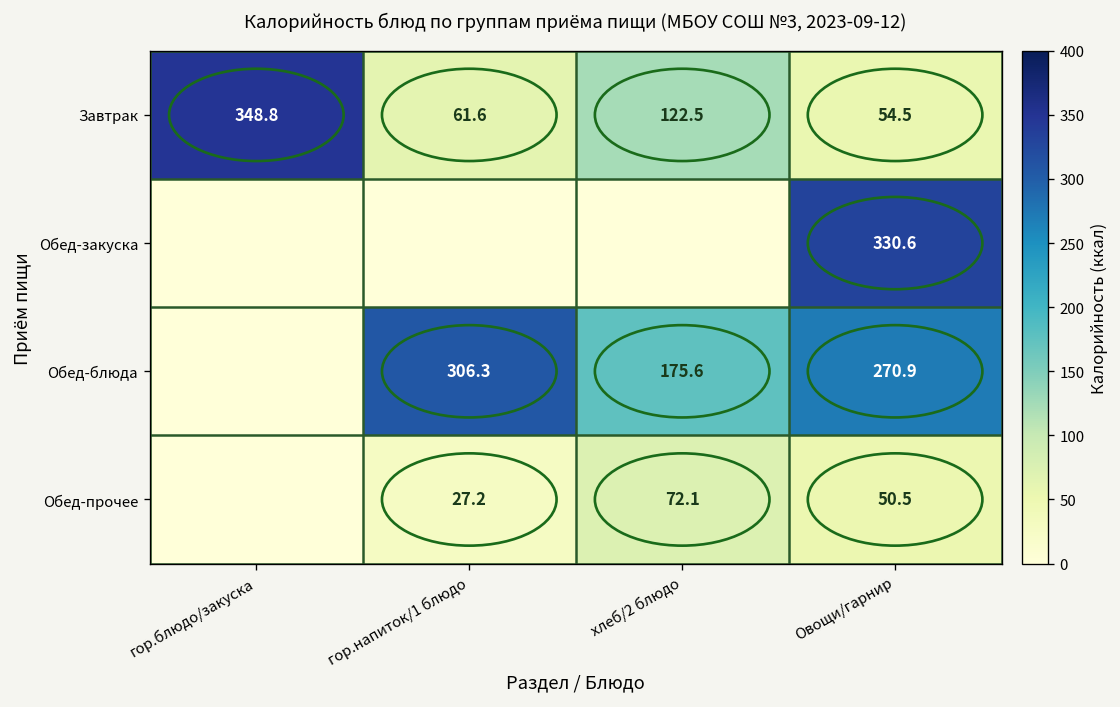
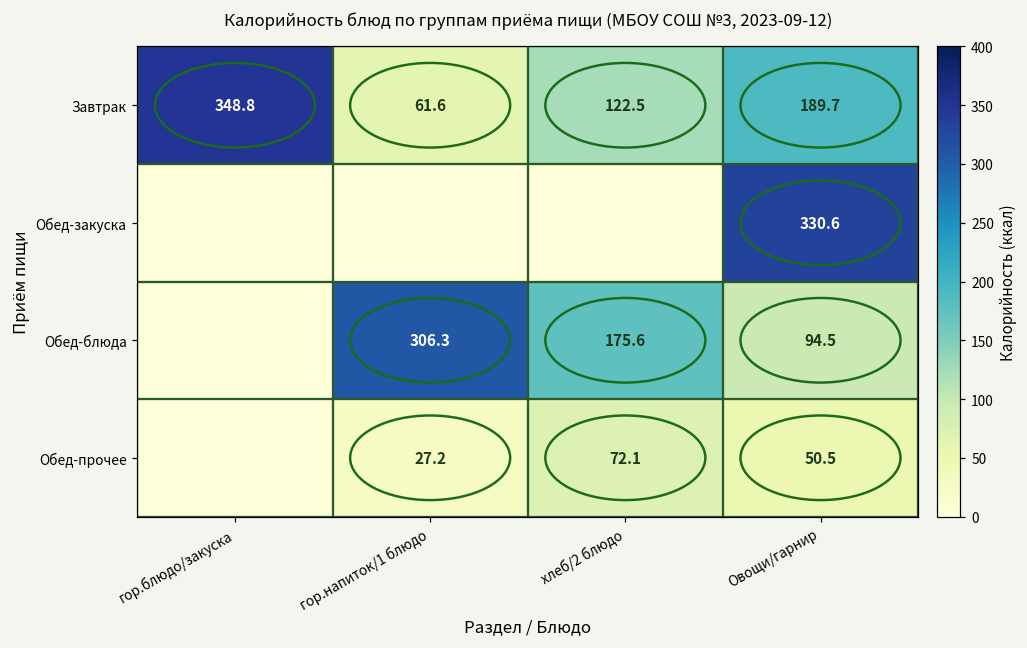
Завтрак, Овощи/гарнир: 54.5 -> 189.7
Обед-блюда, Овощи/гарнир: 270.9 -> 94.5
